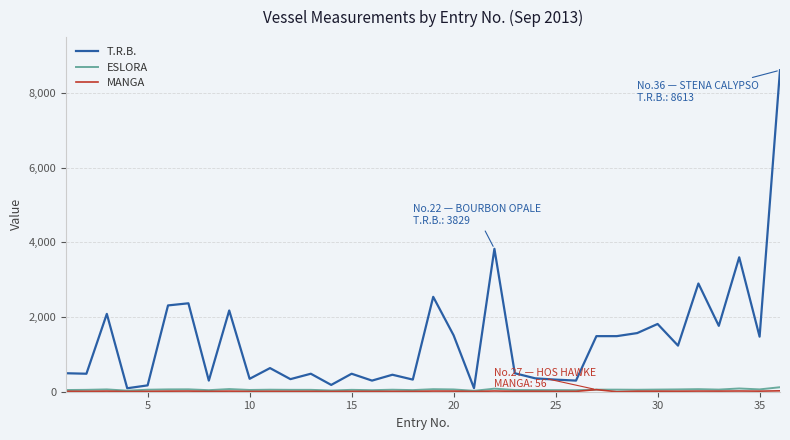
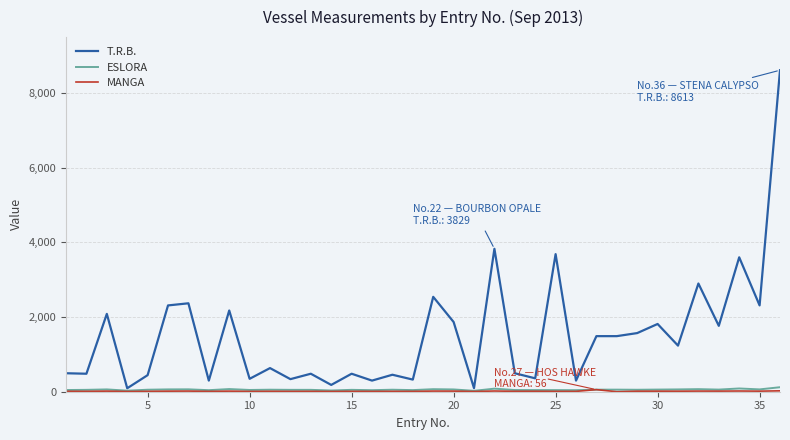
T.R.B., 5: 200 -> 400
T.R.B., 20: 1,500 -> 1,900
T.R.B., 25: 300 -> 3,700
T.R.B., 35: 1,500 -> 2,300
